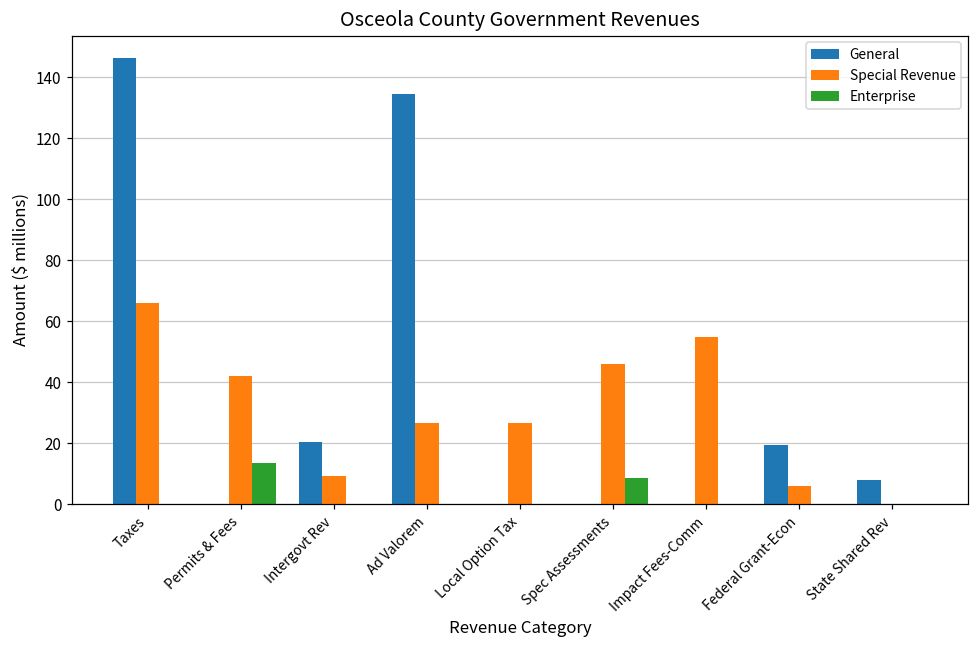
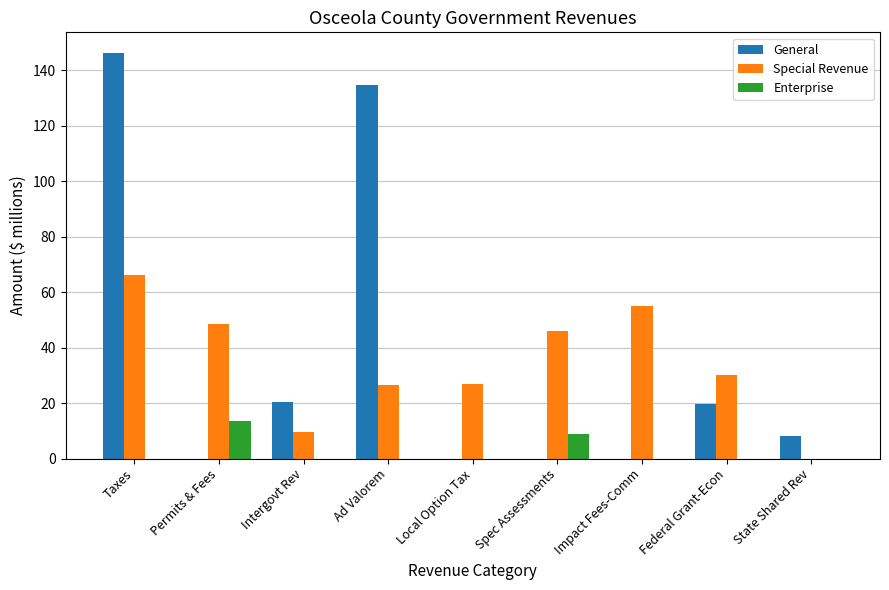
Special Revenue, Permits & Fees: 42 -> 49
Special Revenue, Federal Grant-Econ: 6 -> 30
